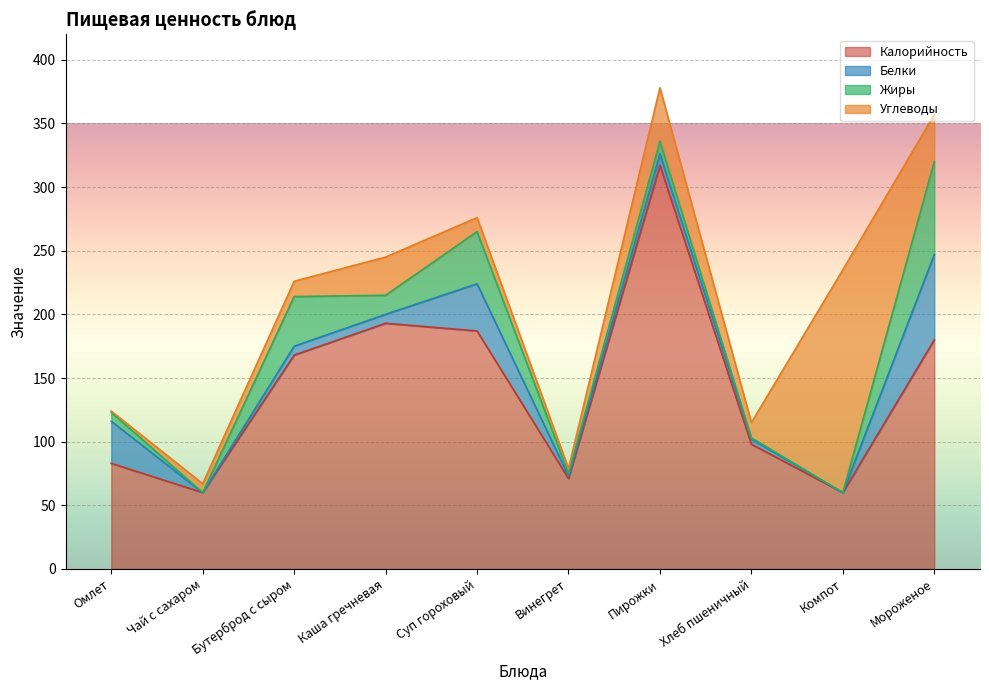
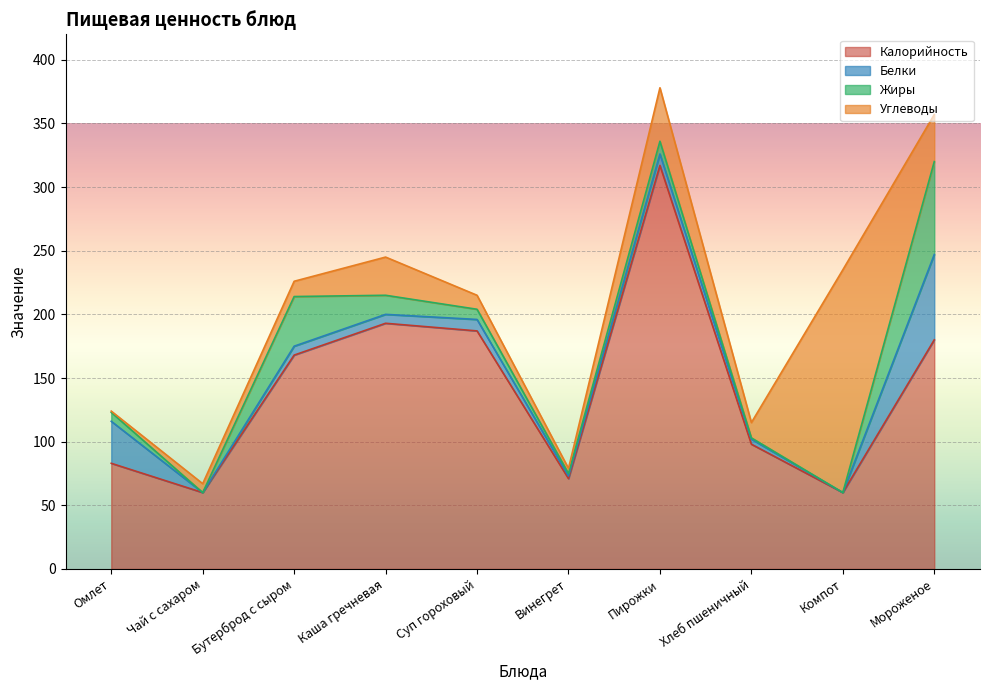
Белки, Суп гороховый: 37 -> 9
Жиры, Суп гороховый: 41 -> 8
